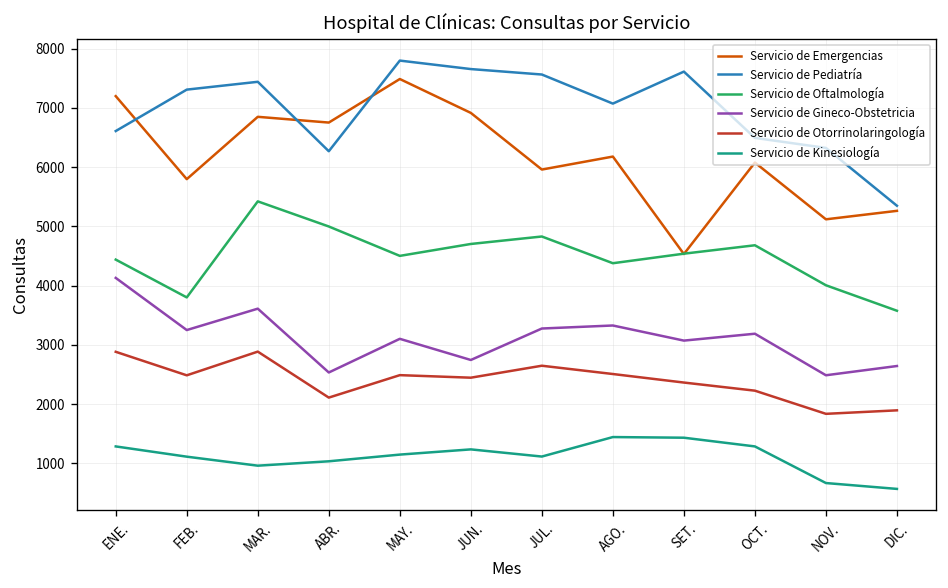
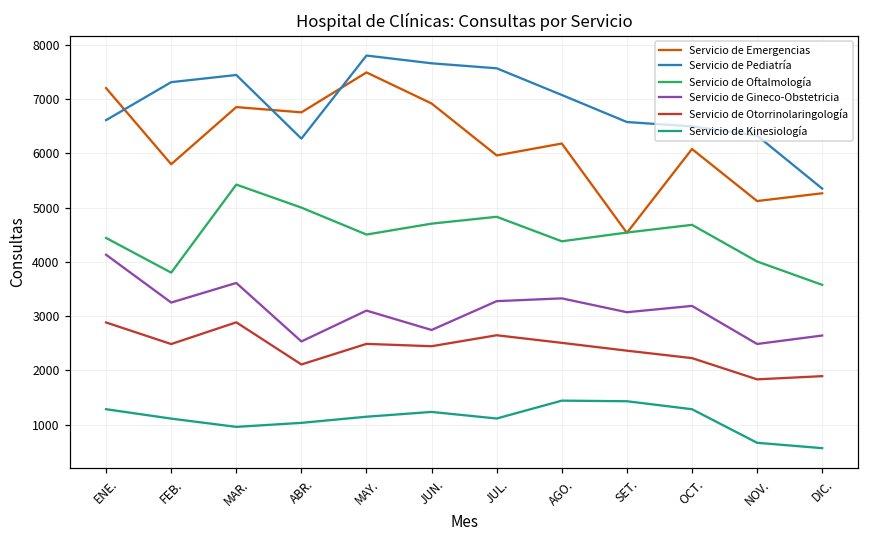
Servicio de Pediatría, SET.: 7600 -> 6600
